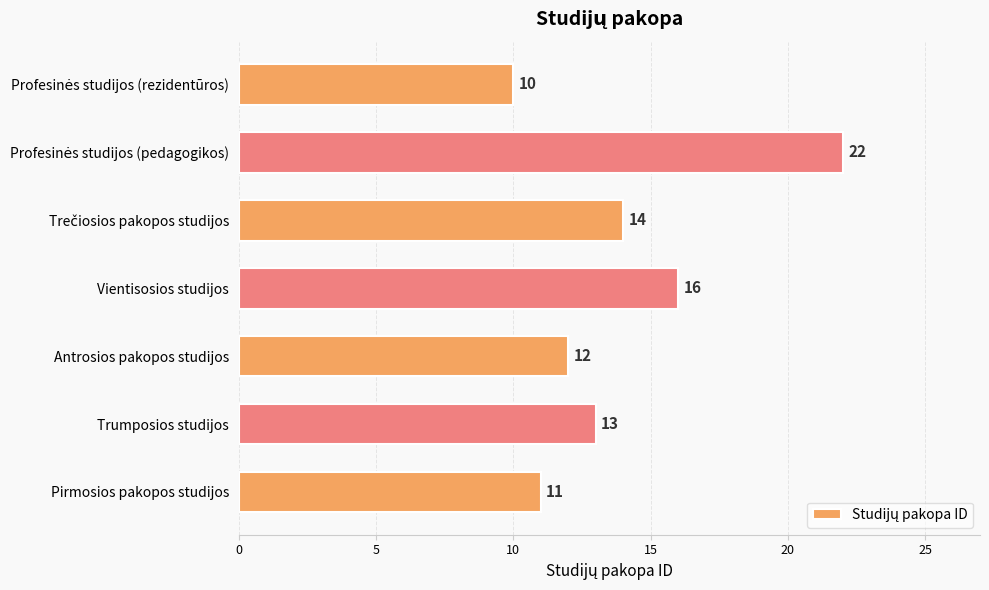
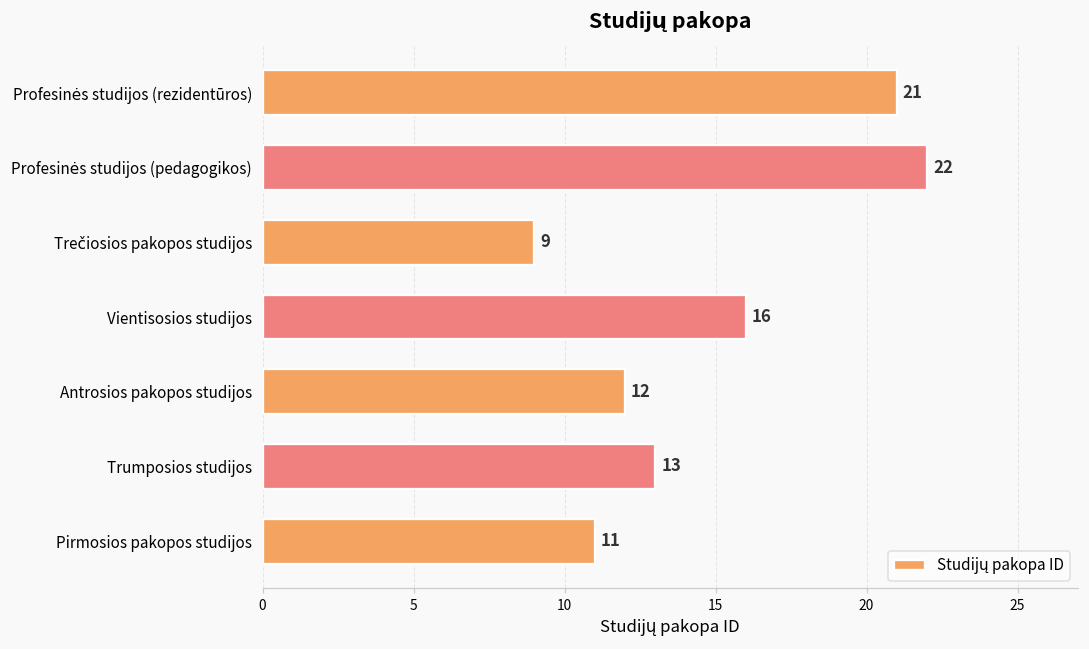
Profesinės studijos (rezidentūros): 10 -> 21
Trečiosios pakopos studijos: 14 -> 9
